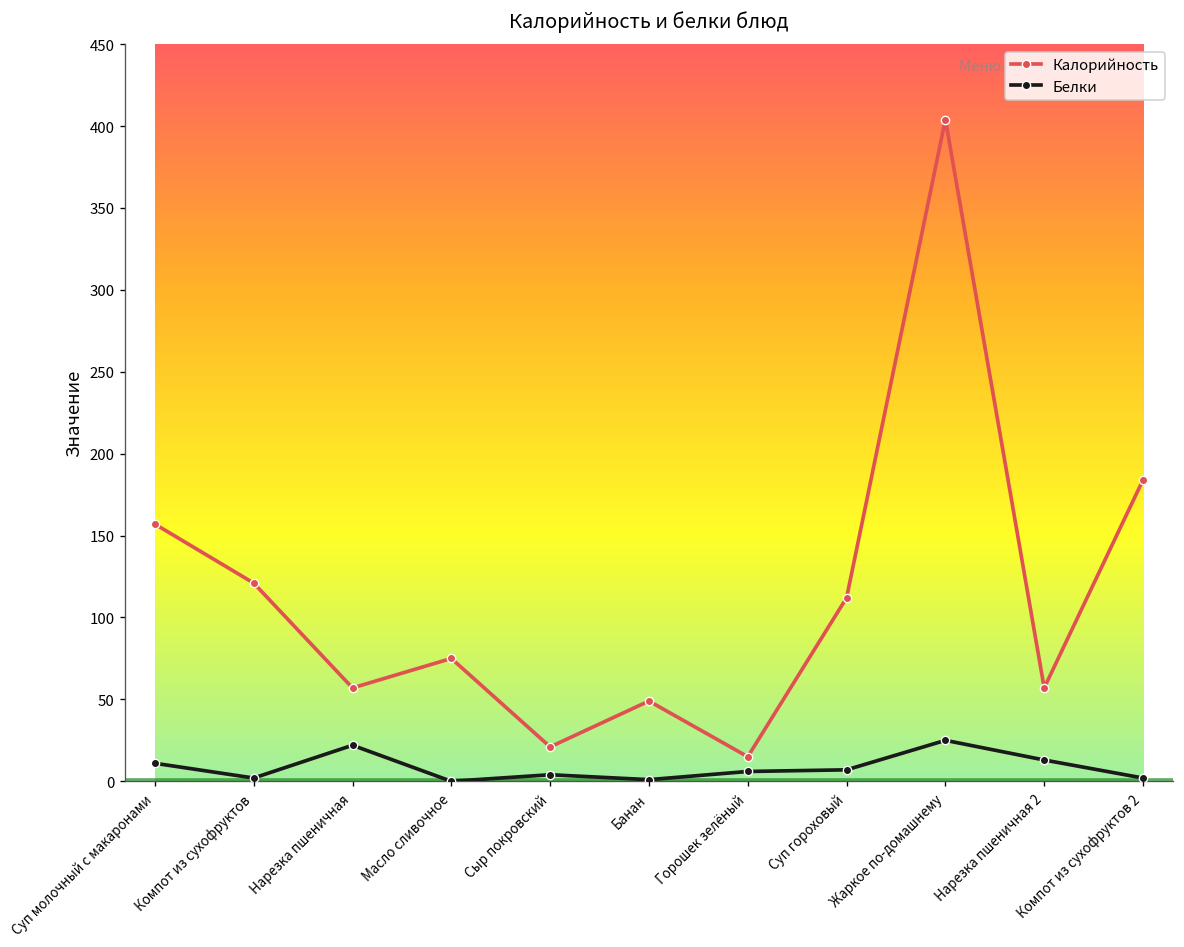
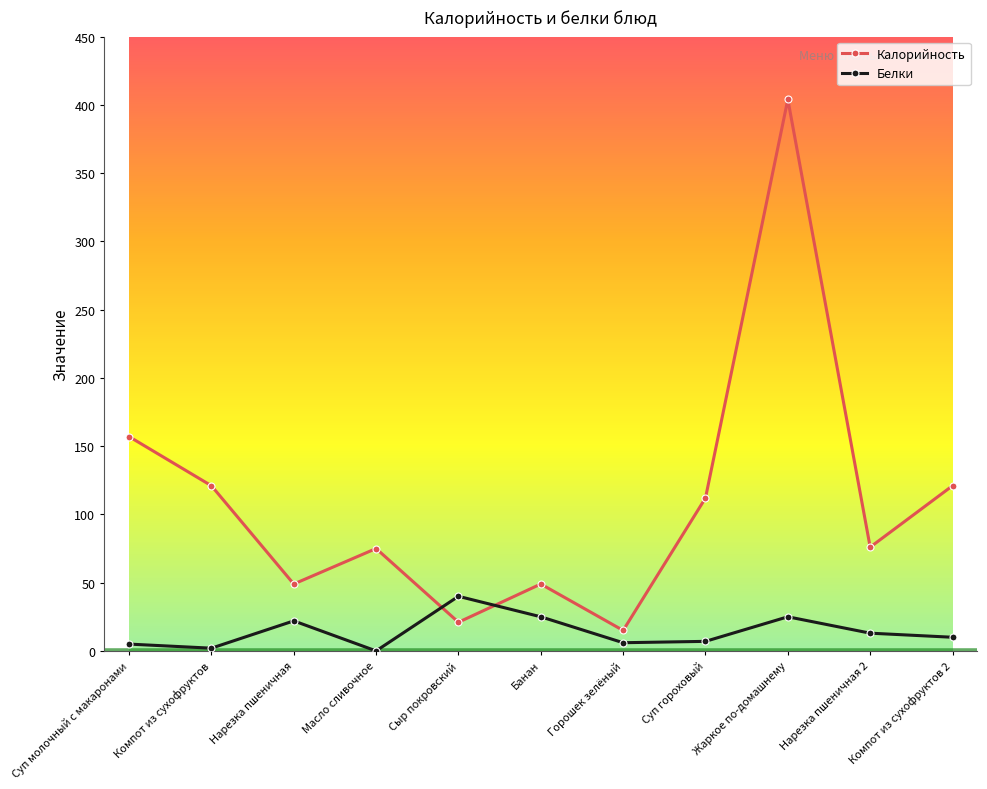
Белки, Суп молочный с макаронами: 11 -> 5
Калорийность, Нарезка пшеничная: 57 -> 49
Белки, Сыр покровский: 4 -> 40
Белки, Банан: 1 -> 25
Калорийность, Нарезка пшеничная 2: 57 -> 76
Калорийность, Компот из сухофруктов 2: 184 -> 121
Белки, Компот из сухофруктов 2: 2 -> 10
